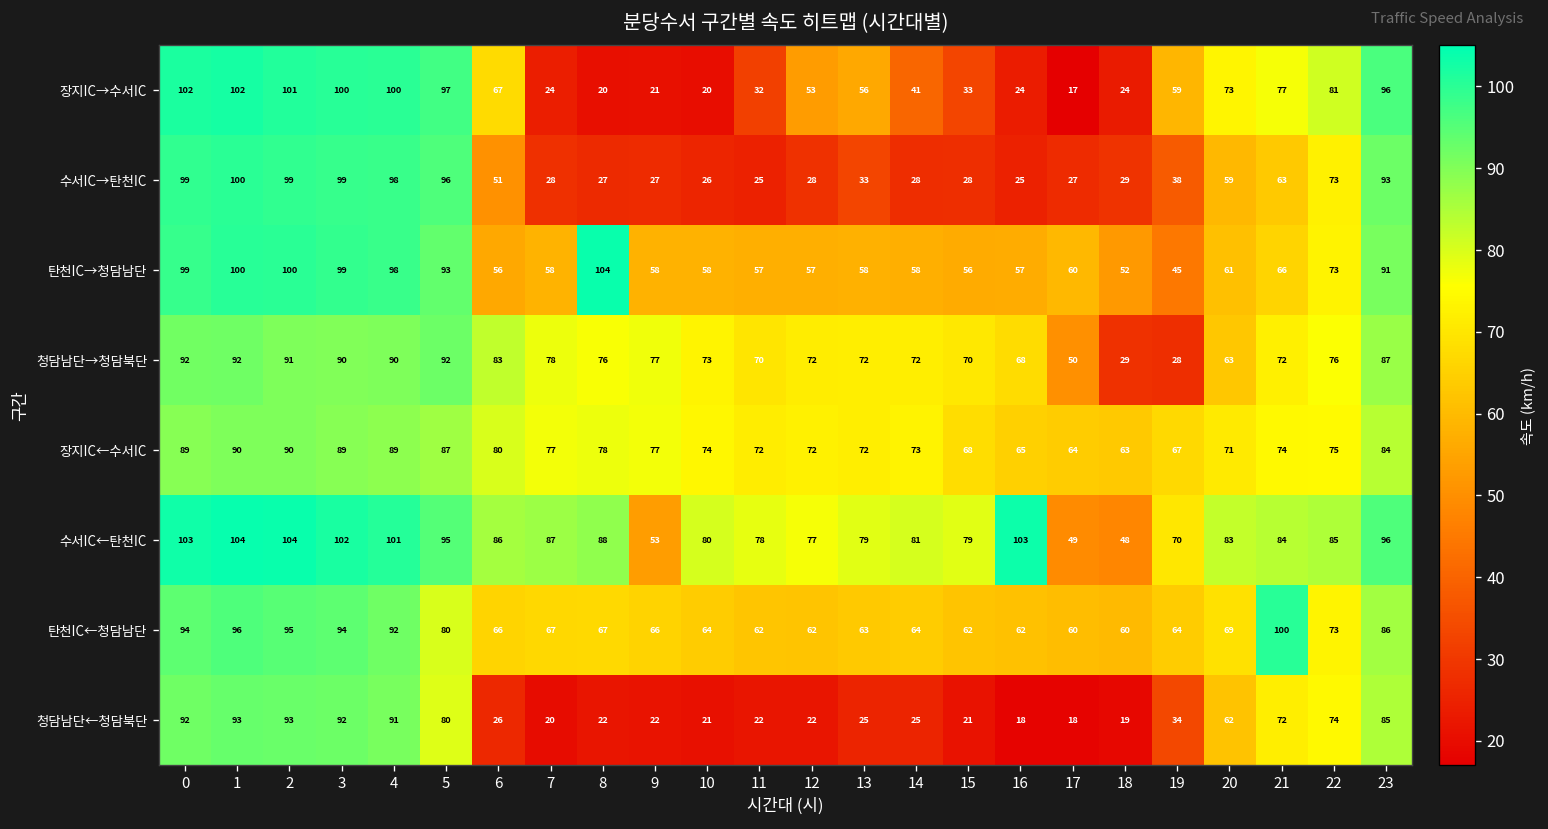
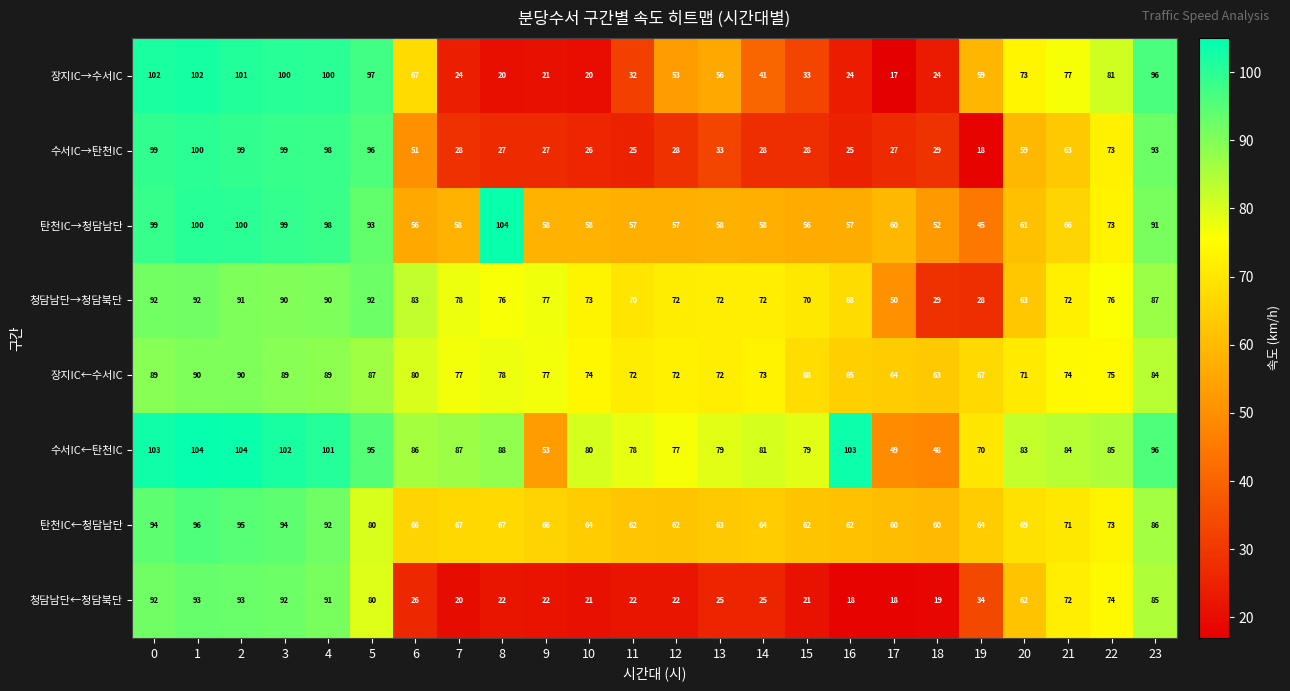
수서IC→탄천IC, 19: 38 -> 18
탄천IC←청담남단, 21: 100 -> 71
